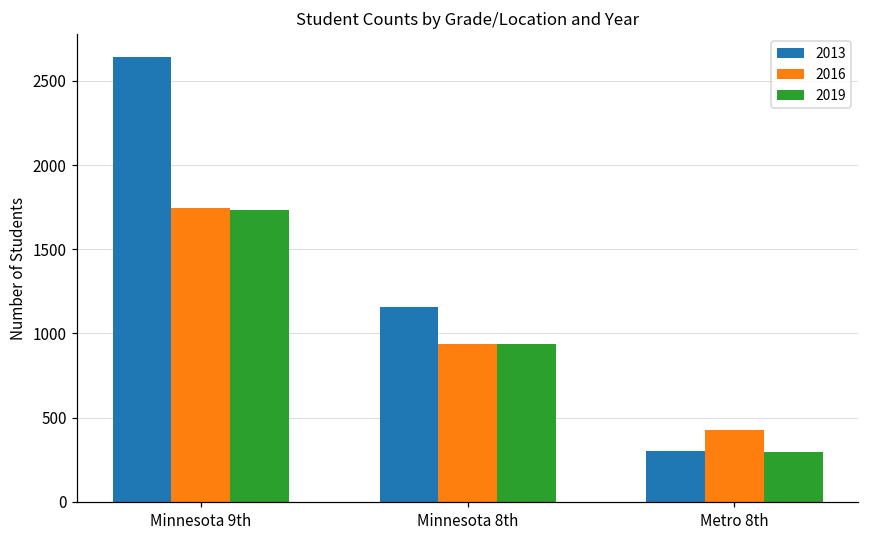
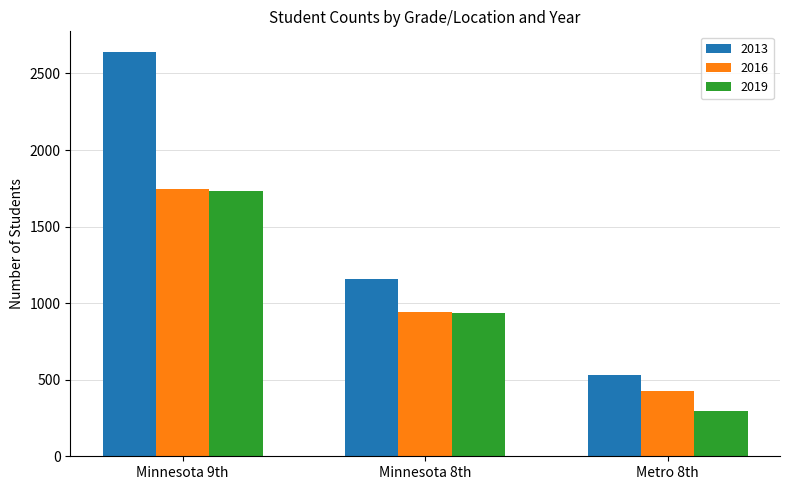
2013, Metro 8th: 300 -> 530
